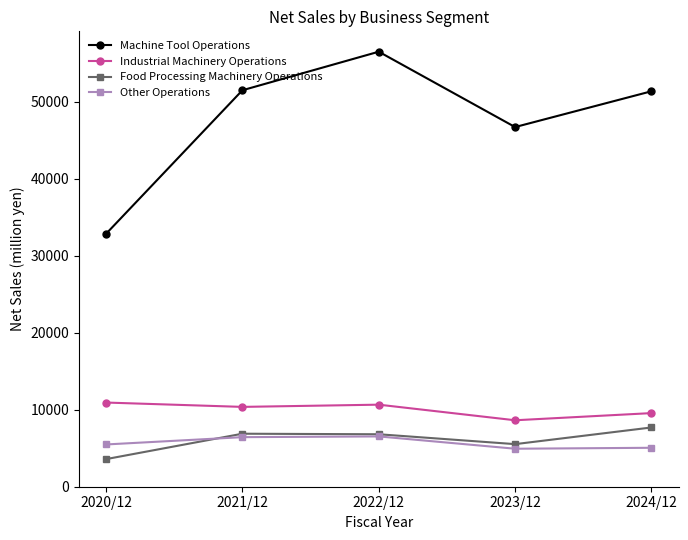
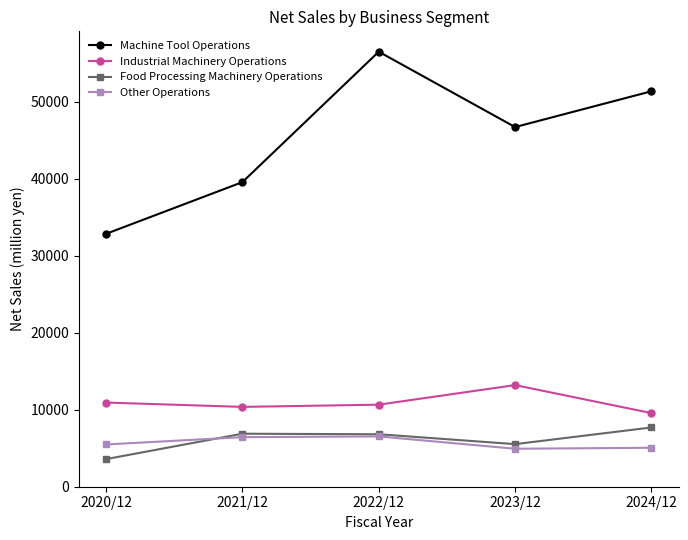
Machine Tool Operations, 2021/12: 51000 -> 40000
Industrial Machinery Operations, 2023/12: 9000 -> 13000
